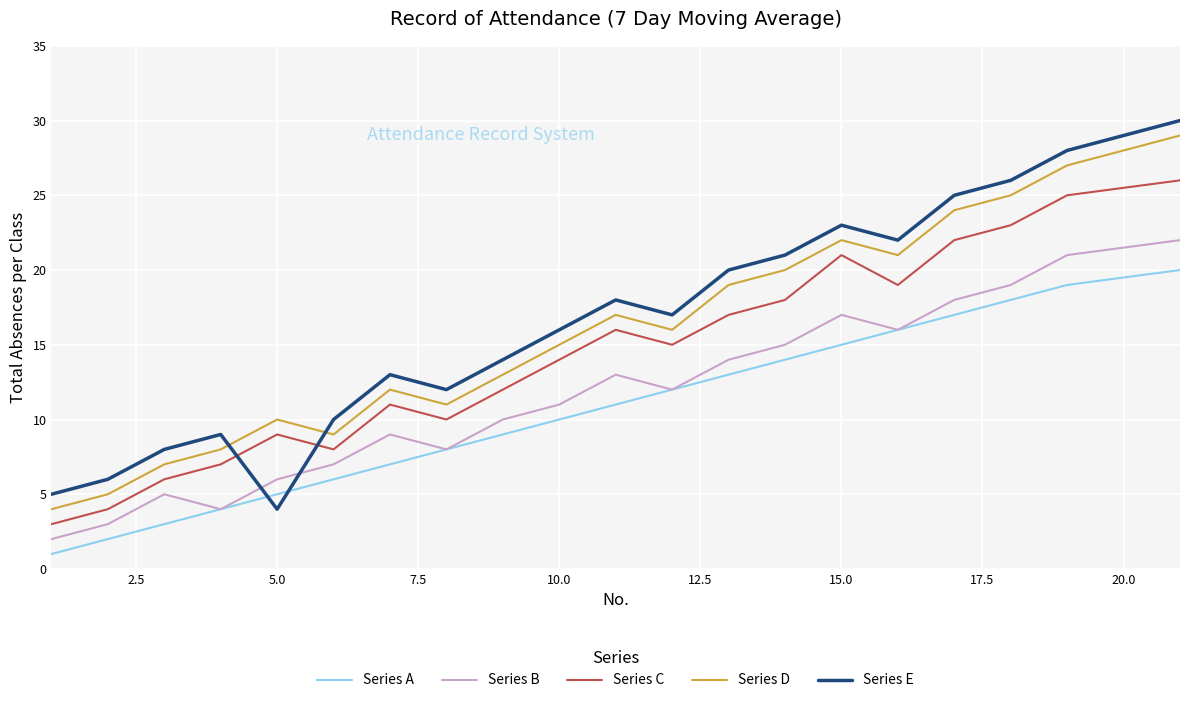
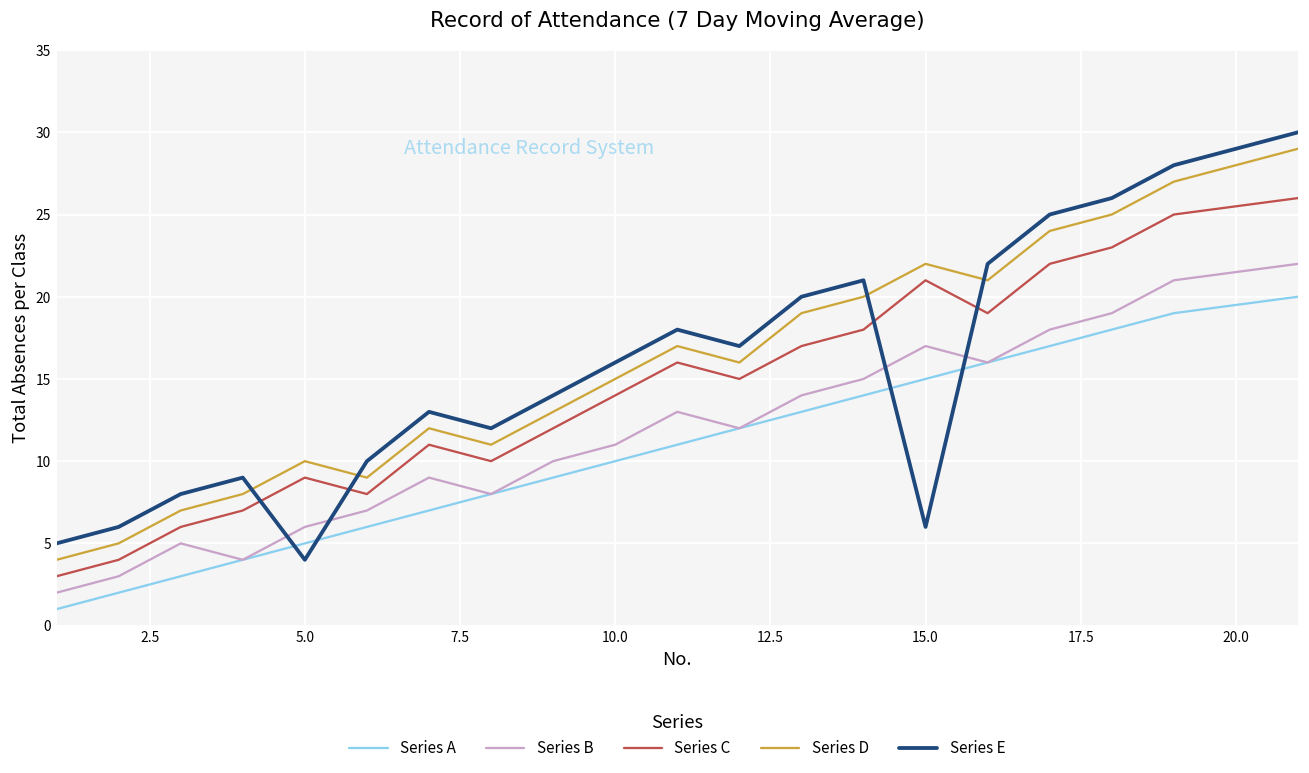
Series E, 15.0: 23 -> 6
